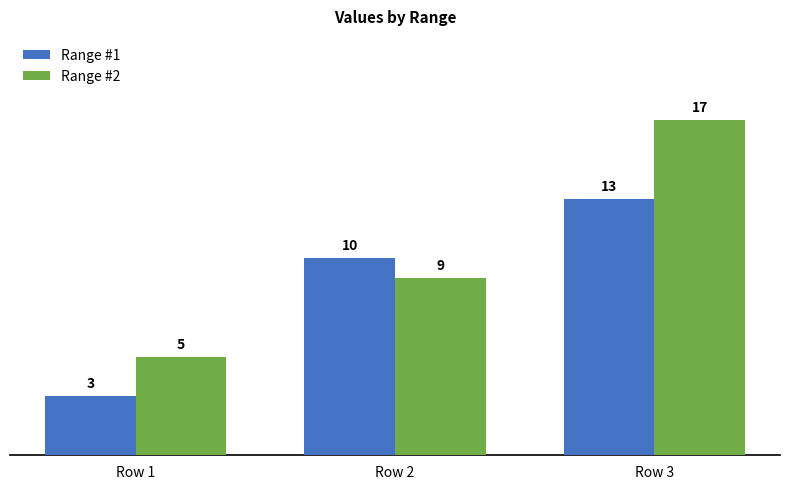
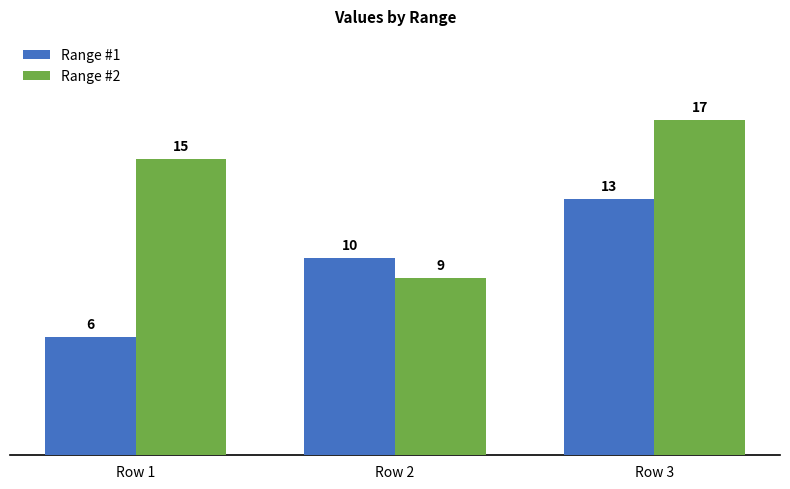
Range #1, Row 1: 3 -> 6
Range #2, Row 1: 5 -> 15
